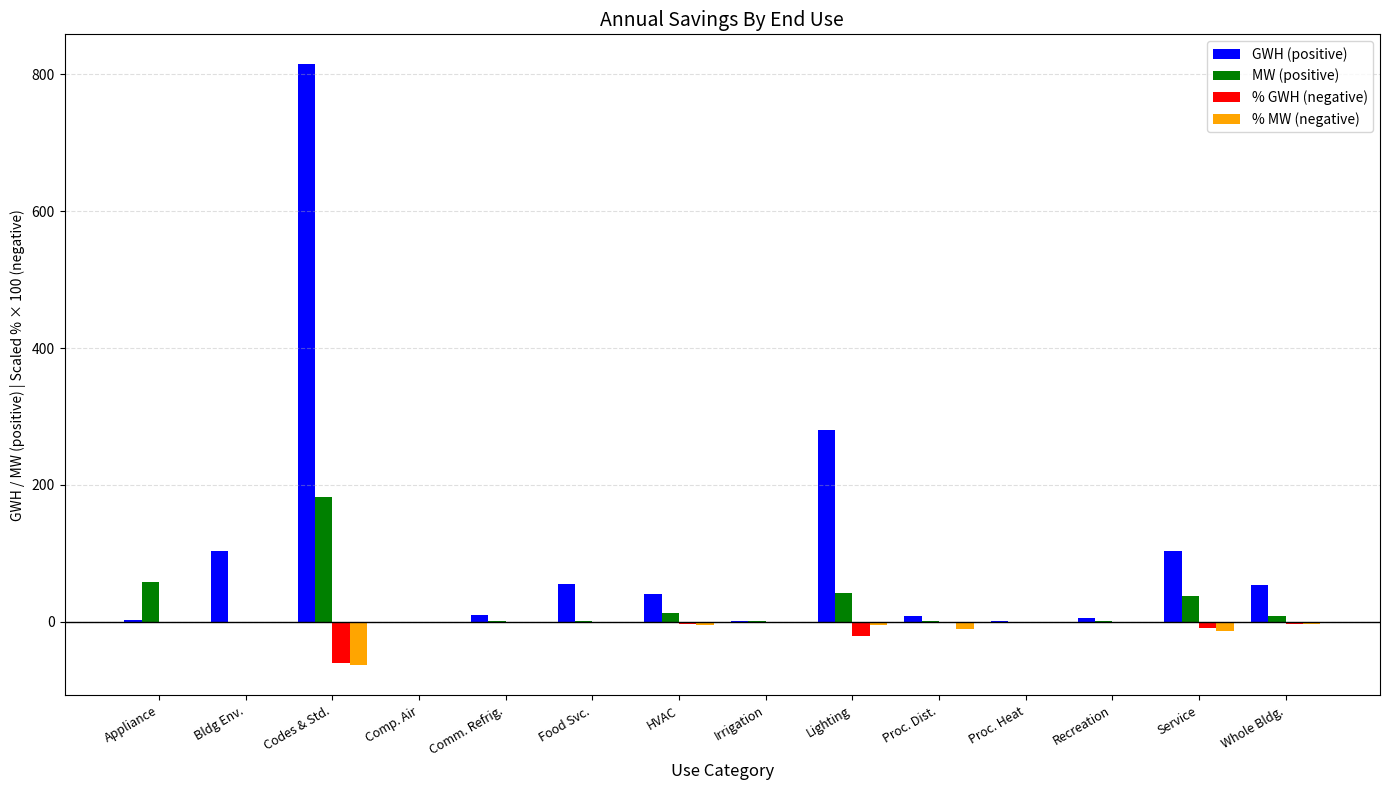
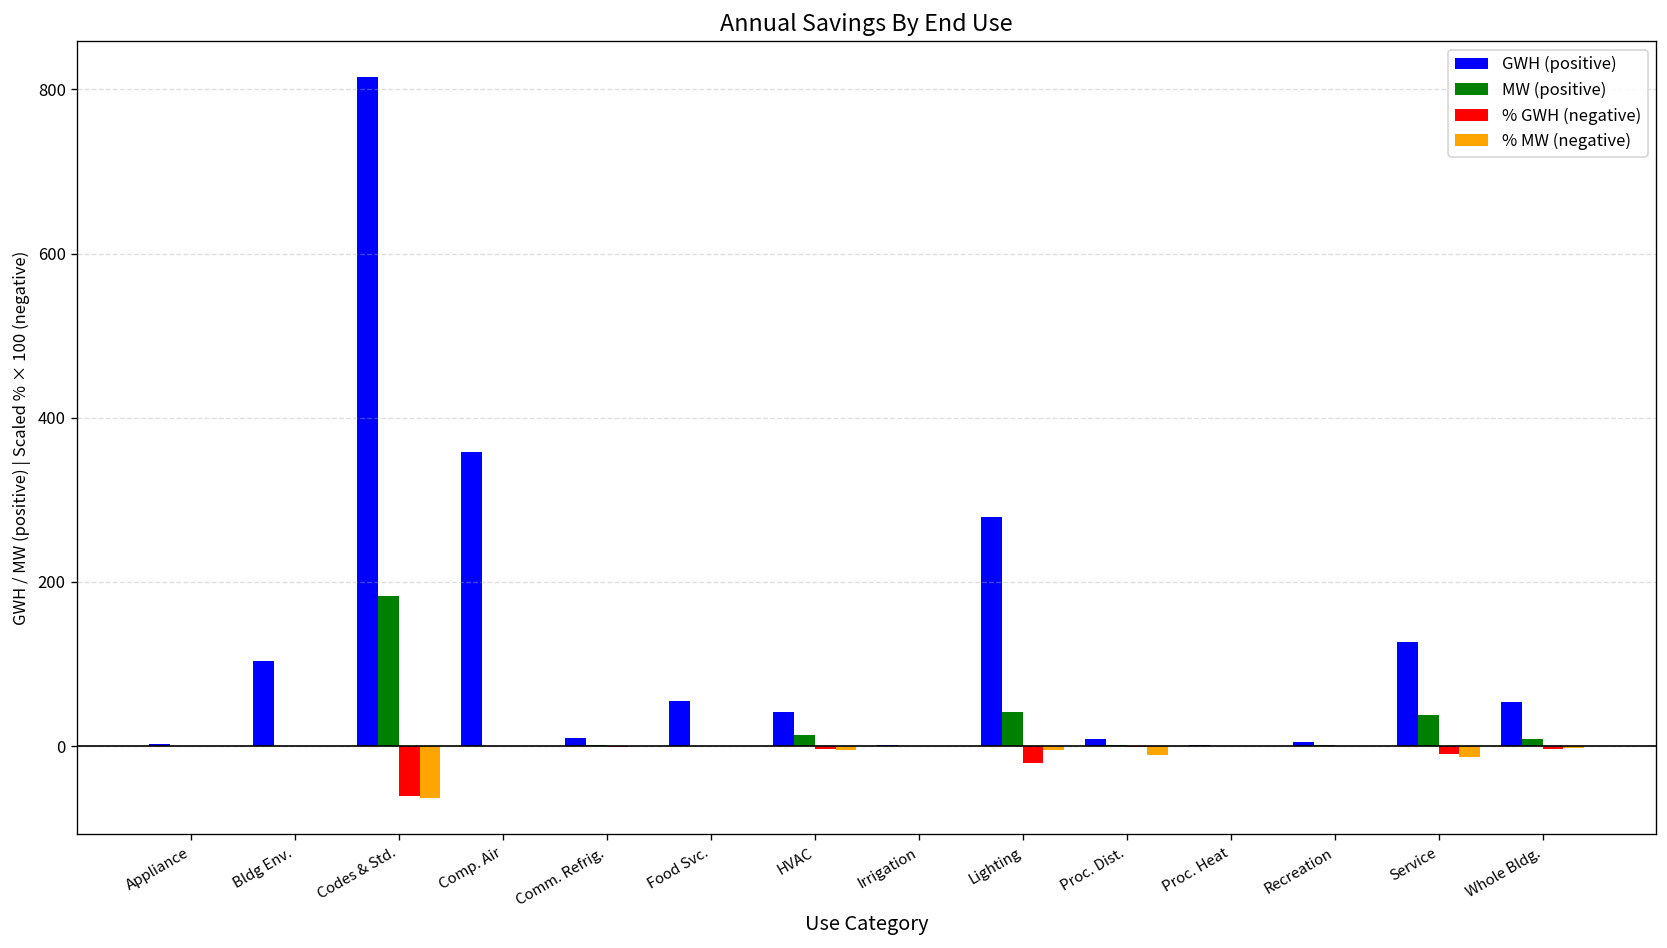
MW (positive), Appliance: 60 -> 0
GWH (positive), Comp. Air: 0 -> 360
GWH (positive), Service: 100 -> 130
